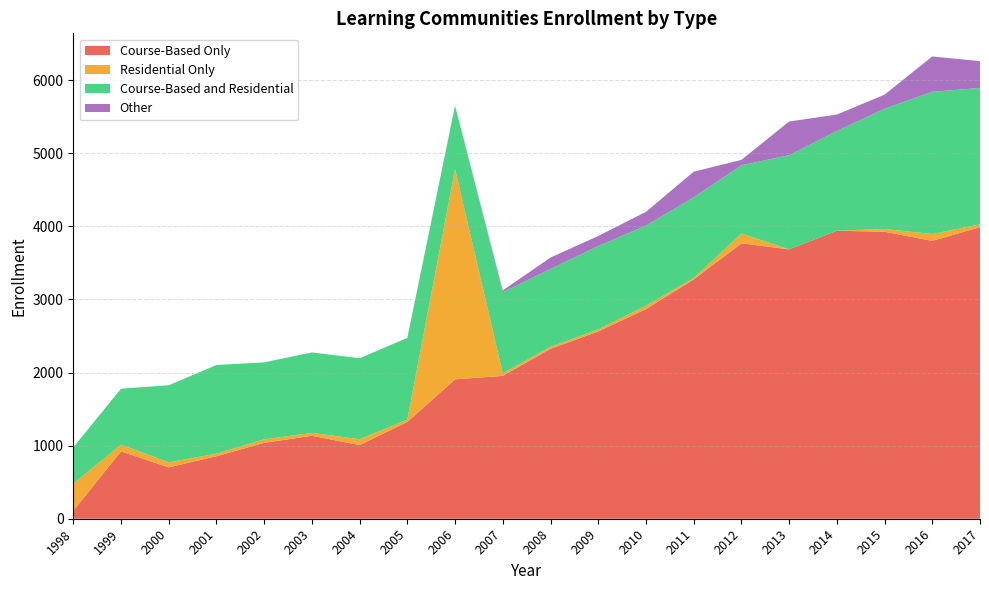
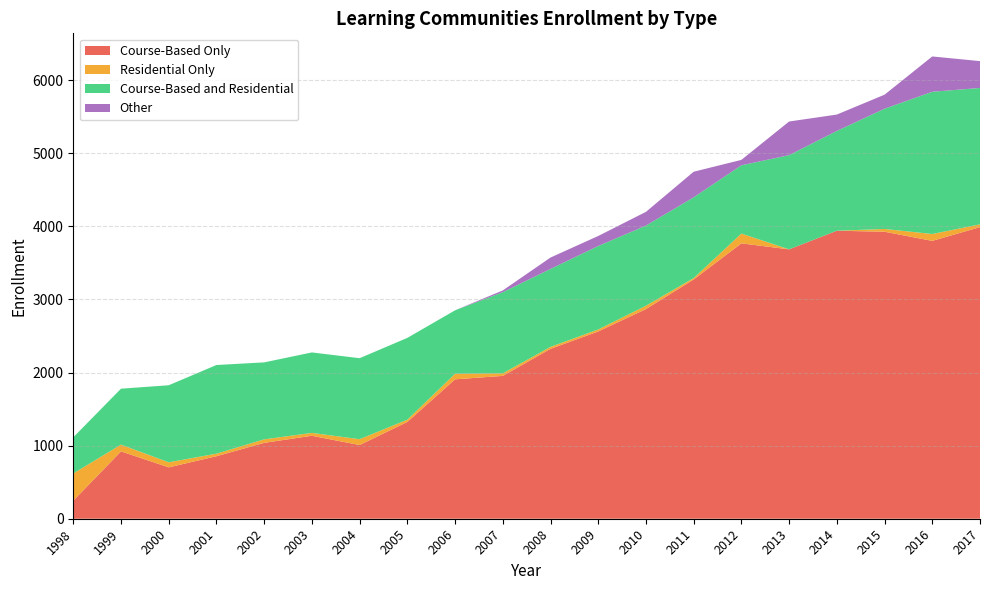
Course-Based Only, 1998: 100 -> 200
Residential Only, 2006: 2900 -> 100
